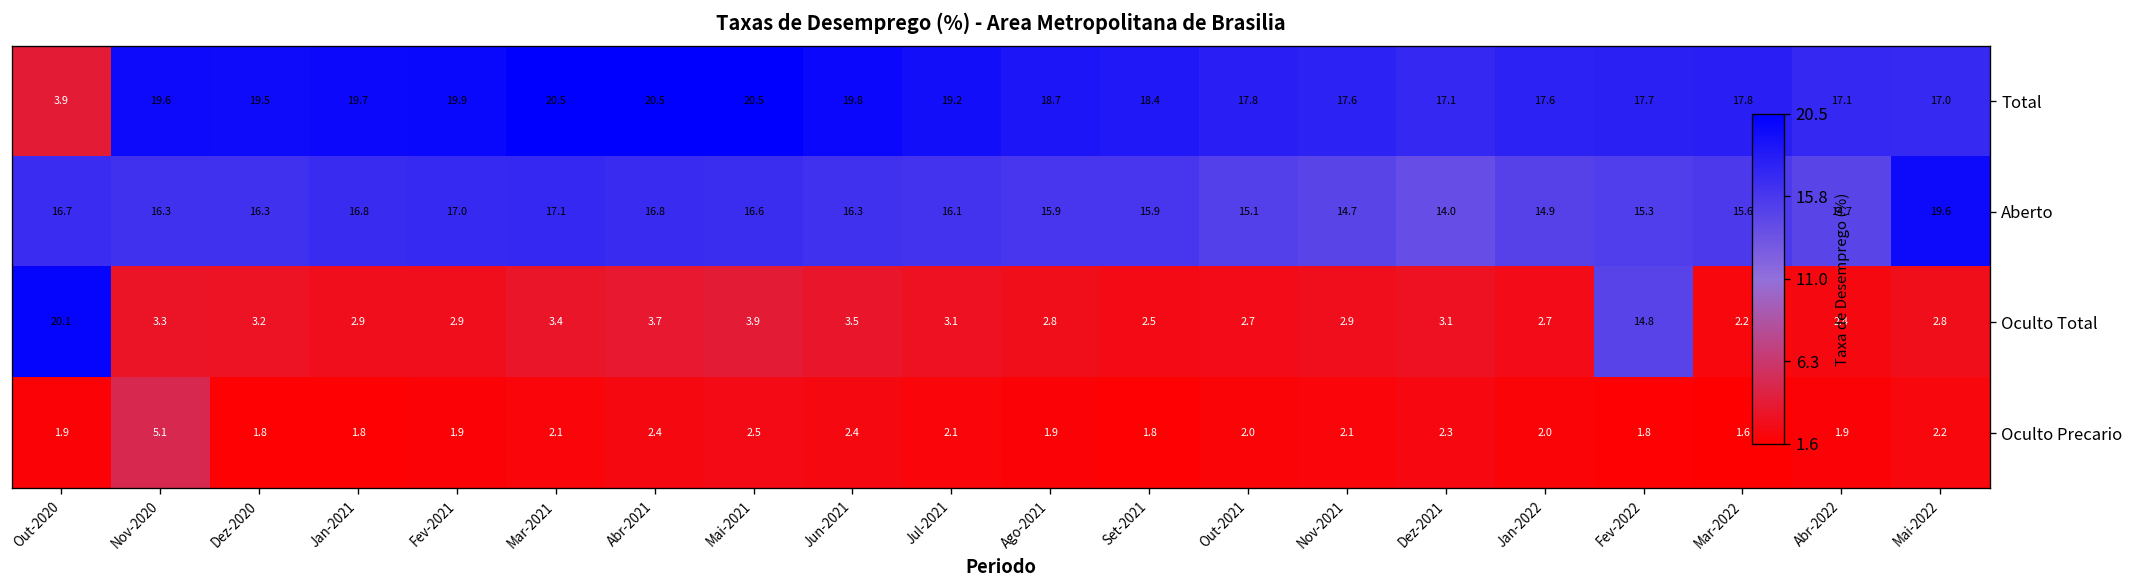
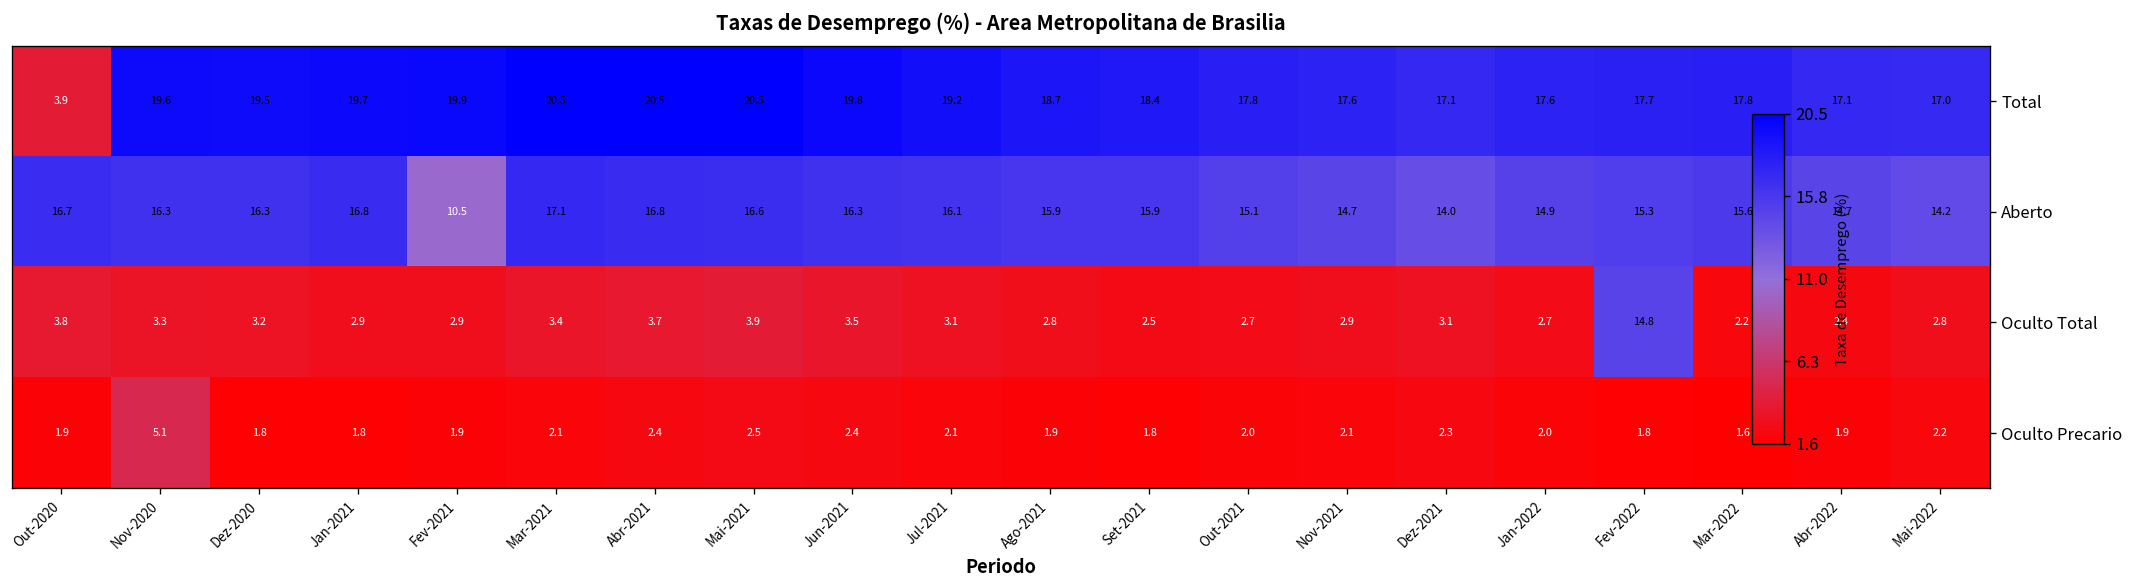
Aberto, Fev-2021: 17.0 -> 10.5
Aberto, Mai-2022: 19.6 -> 14.2
Oculto Total, Out-2020: 20.1 -> 3.8
